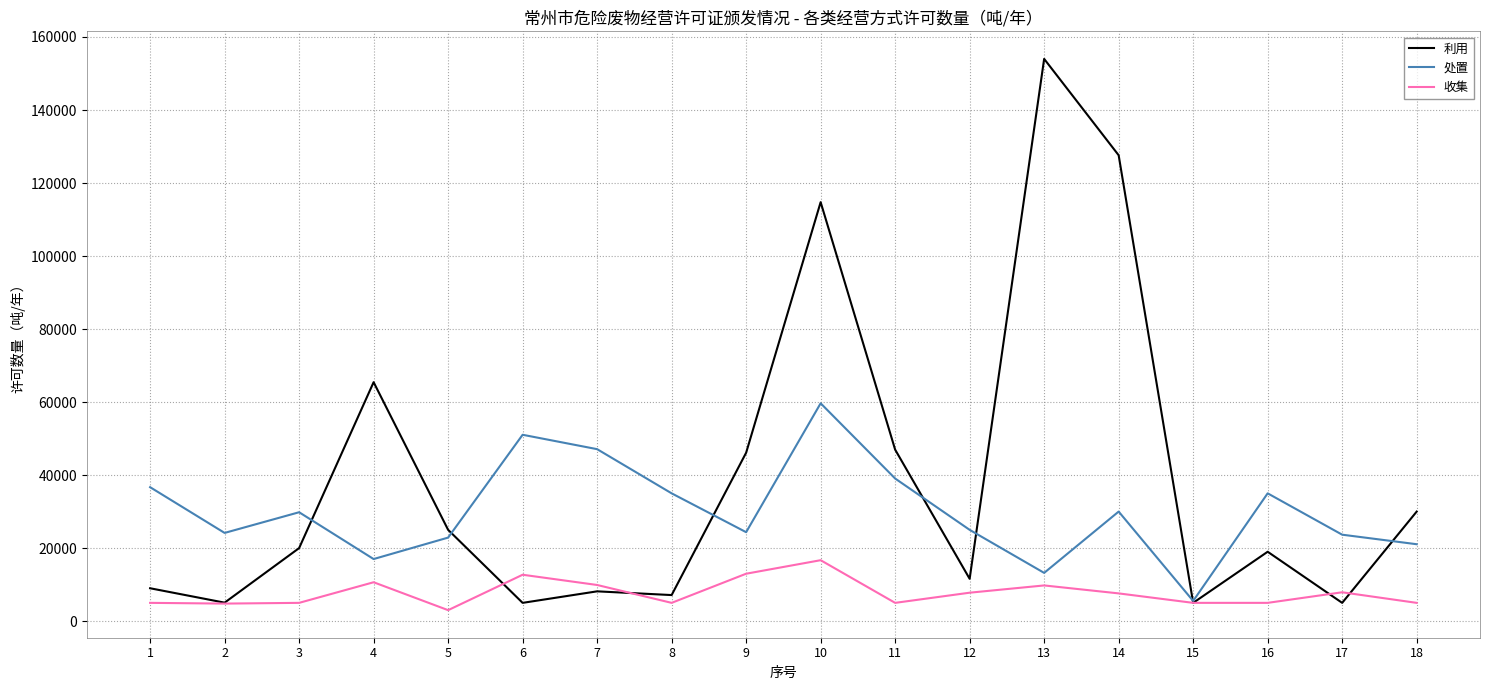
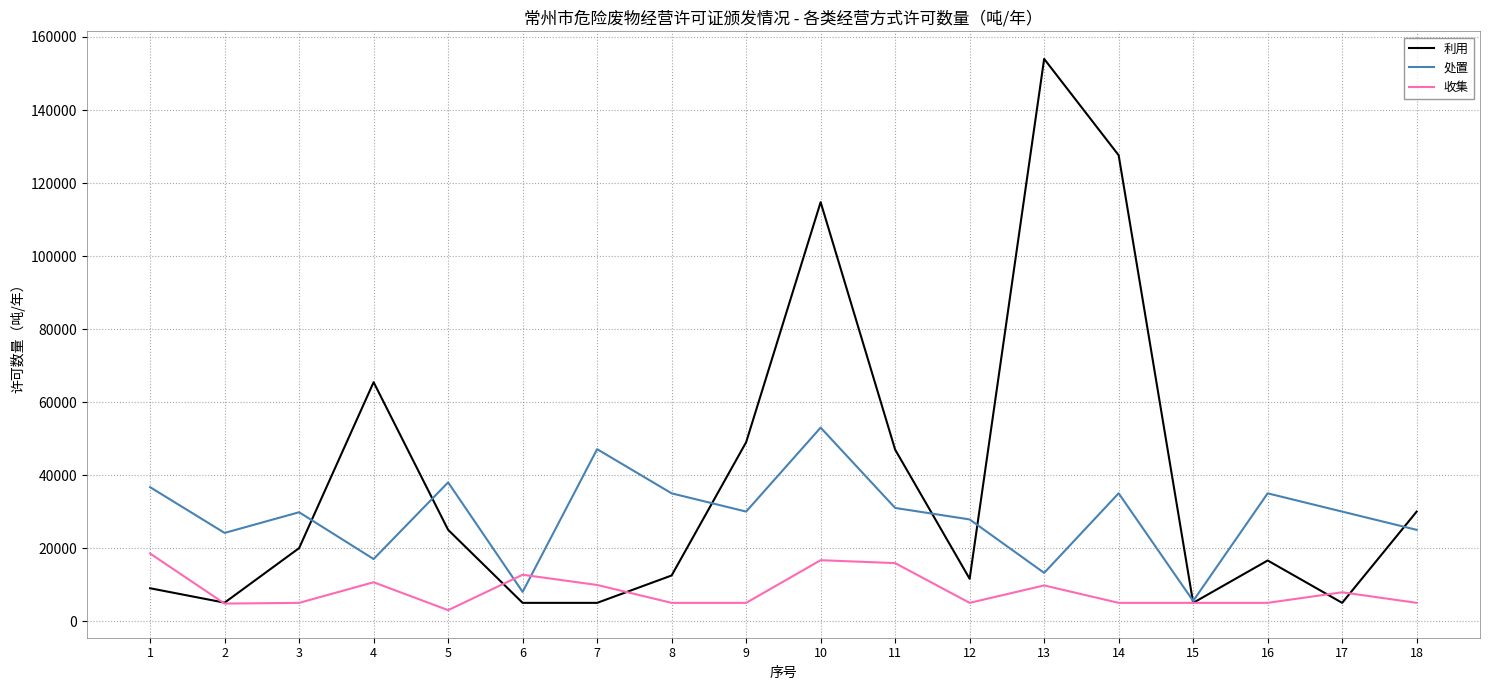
收集, 1: 5000 -> 19000
处置, 5: 23000 -> 38000
处置, 6: 51000 -> 8000
利用, 7: 8000 -> 5000
利用, 8: 7000 -> 13000
利用, 9: 46000 -> 49000
处置, 9: 24000 -> 30000
收集, 9: 13000 -> 5000
处置, 10: 60000 -> 53000
处置, 11: 39000 -> 31000
收集, 11: 5000 -> 16000
处置, 12: 25000 -> 28000
收集, 12: 8000 -> 5000
处置, 14: 30000 -> 35000
收集, 14: 8000 -> 5000
利用, 16: 19000 -> 17000
处置, 17: 24000 -> 30000
处置, 18: 21000 -> 25000
